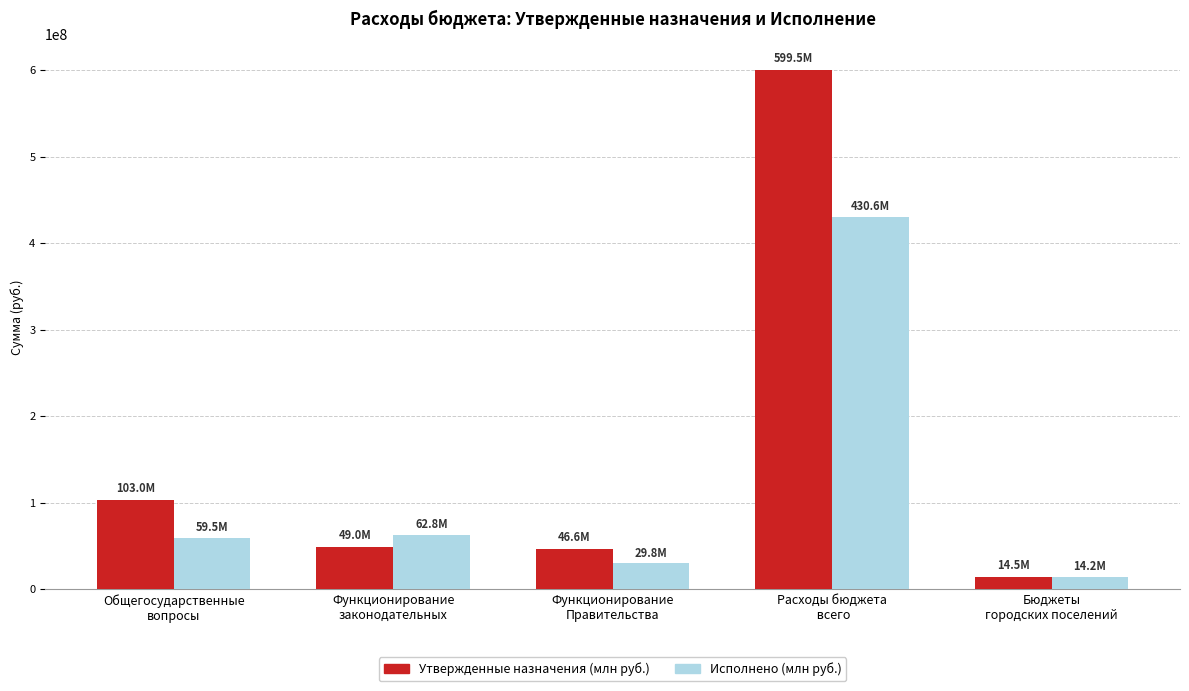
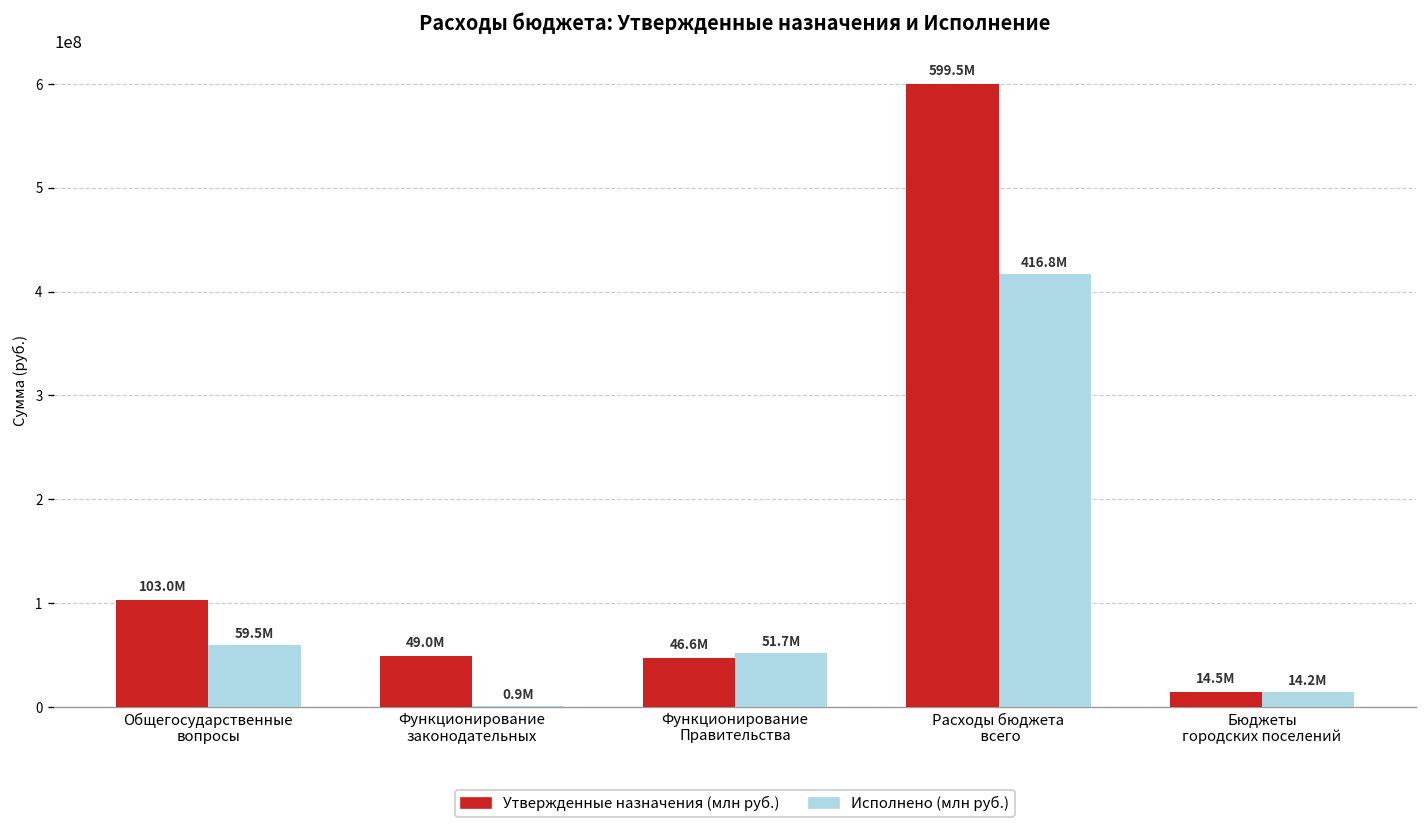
Исполнено (млн руб.), Функционирование законодательных: 62.8M -> 0.9M
Исполнено (млн руб.), Функционирование Правительства: 29.8M -> 51.7M
Исполнено (млн руб.), Расходы бюджета всего: 430.6M -> 416.8M
